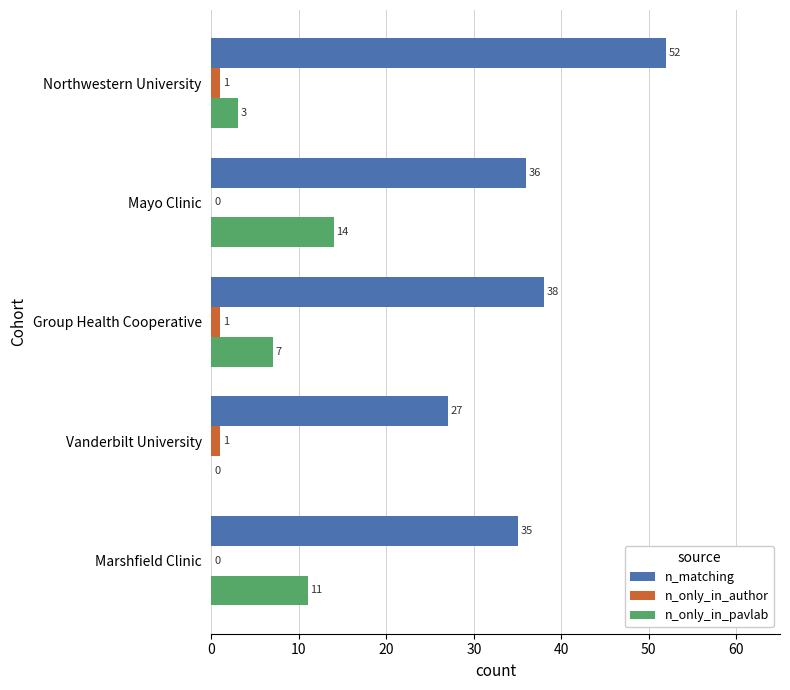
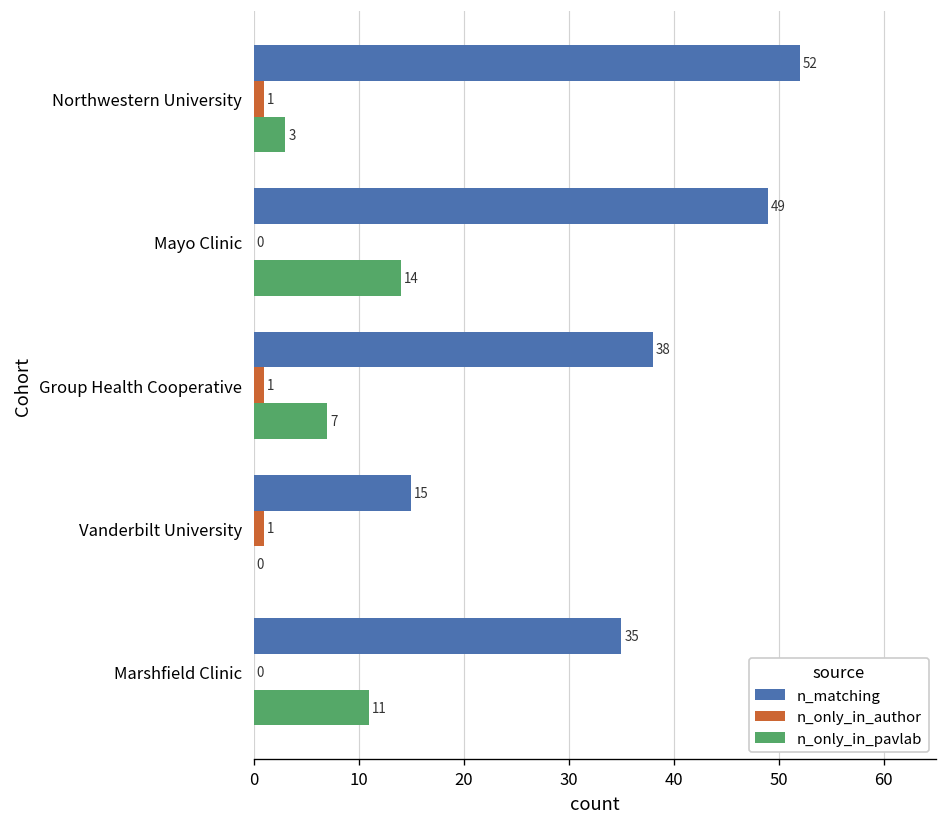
n_matching, Mayo Clinic: 36 -> 49
n_matching, Vanderbilt University: 27 -> 15
